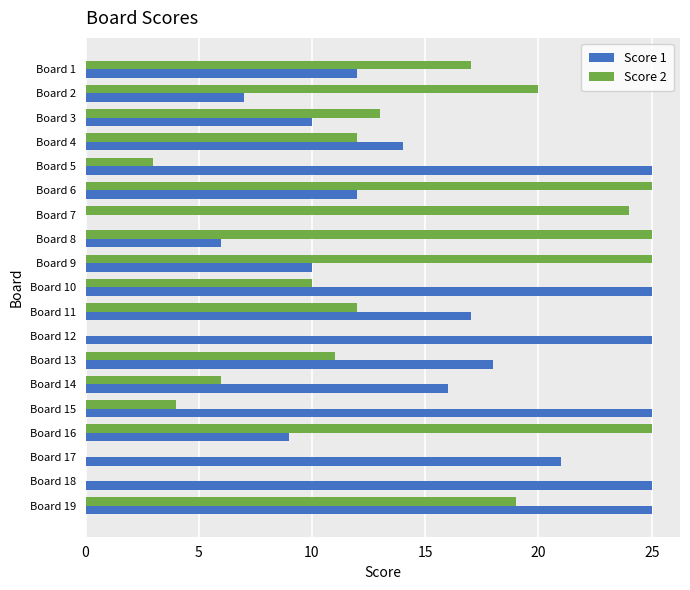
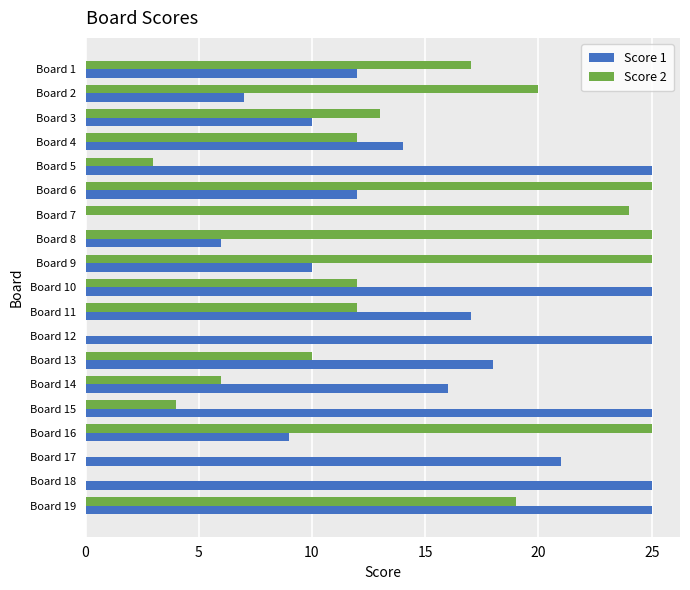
Score 2, Board 10: 10 -> 12
Score 2, Board 13: 11 -> 10
